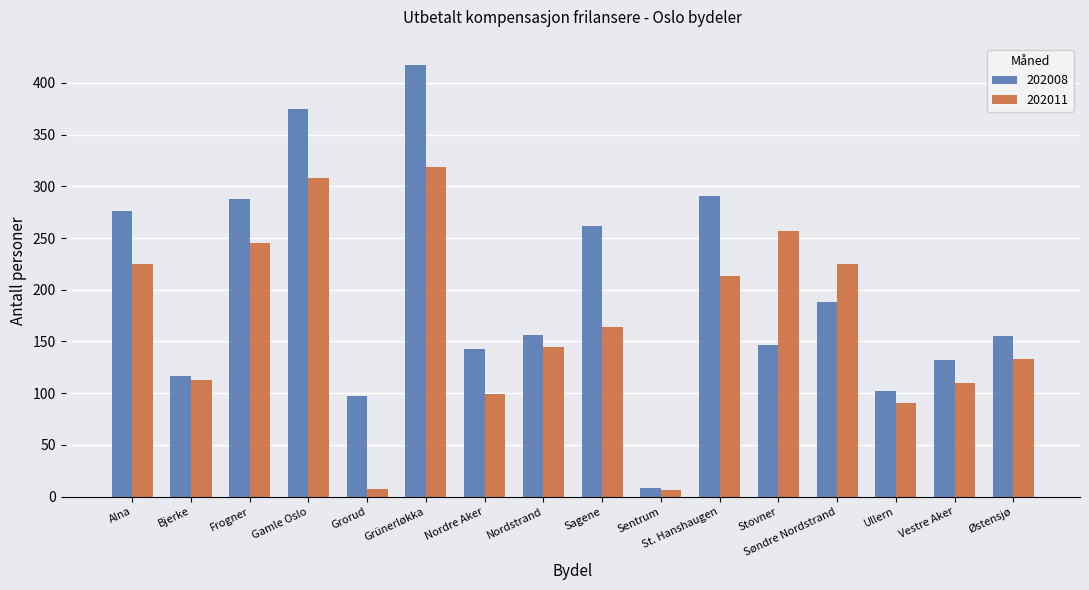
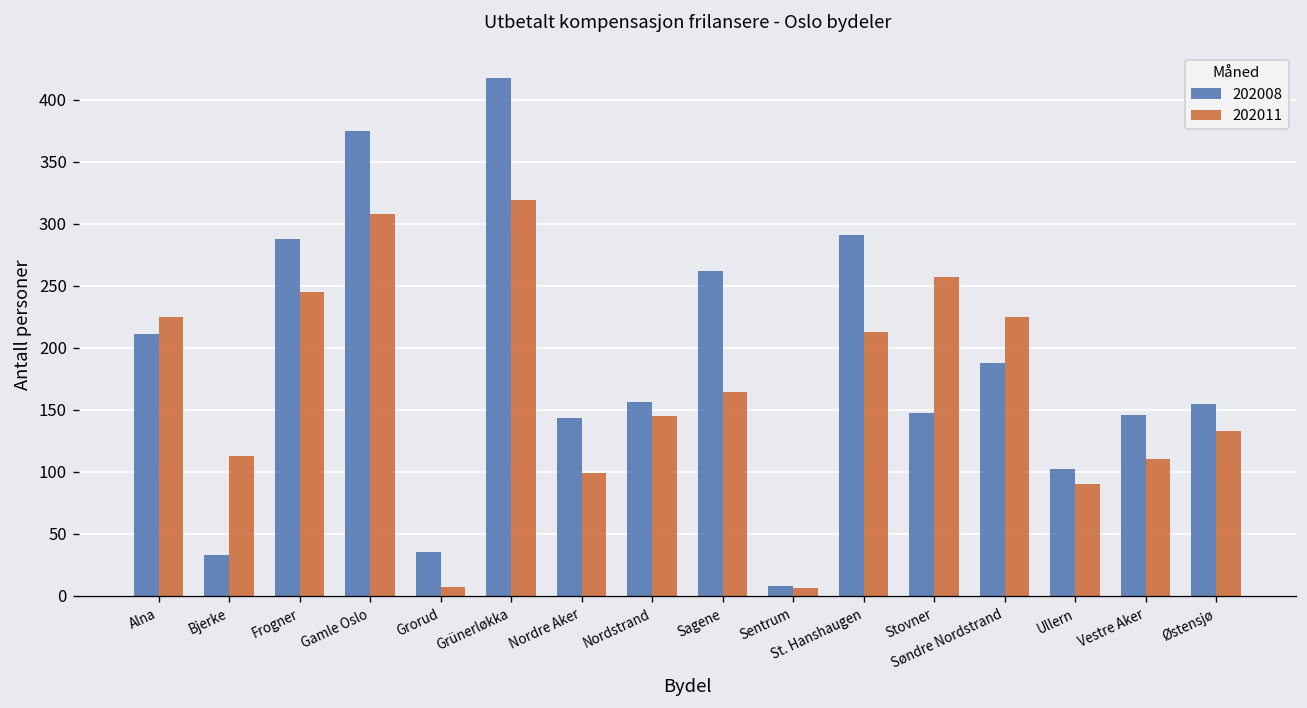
202008, Alna: 276 -> 211
202008, Bjerke: 117 -> 33
202008, Grorud: 97 -> 35
202008, Vestre Aker: 132 -> 146
